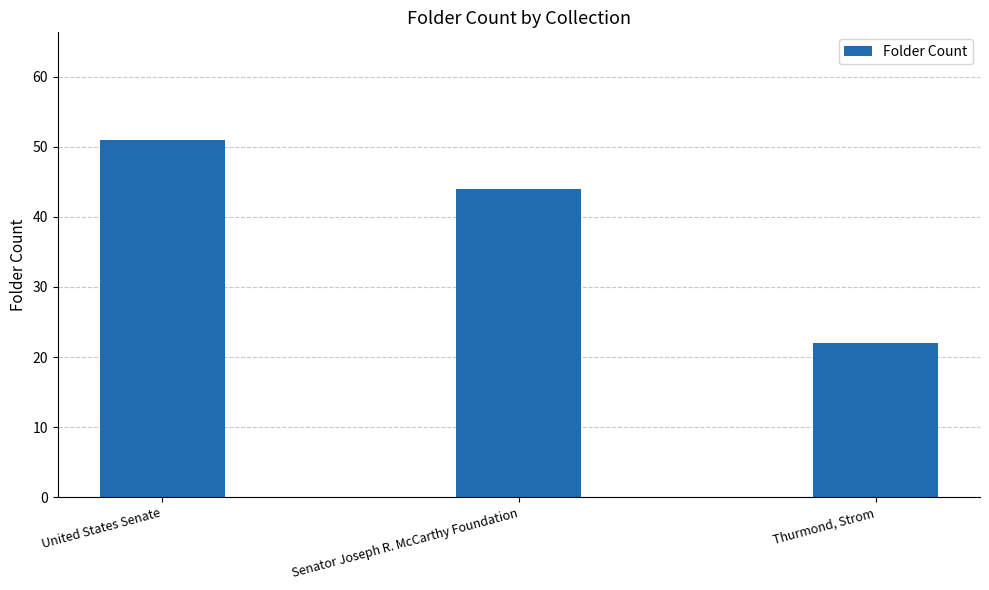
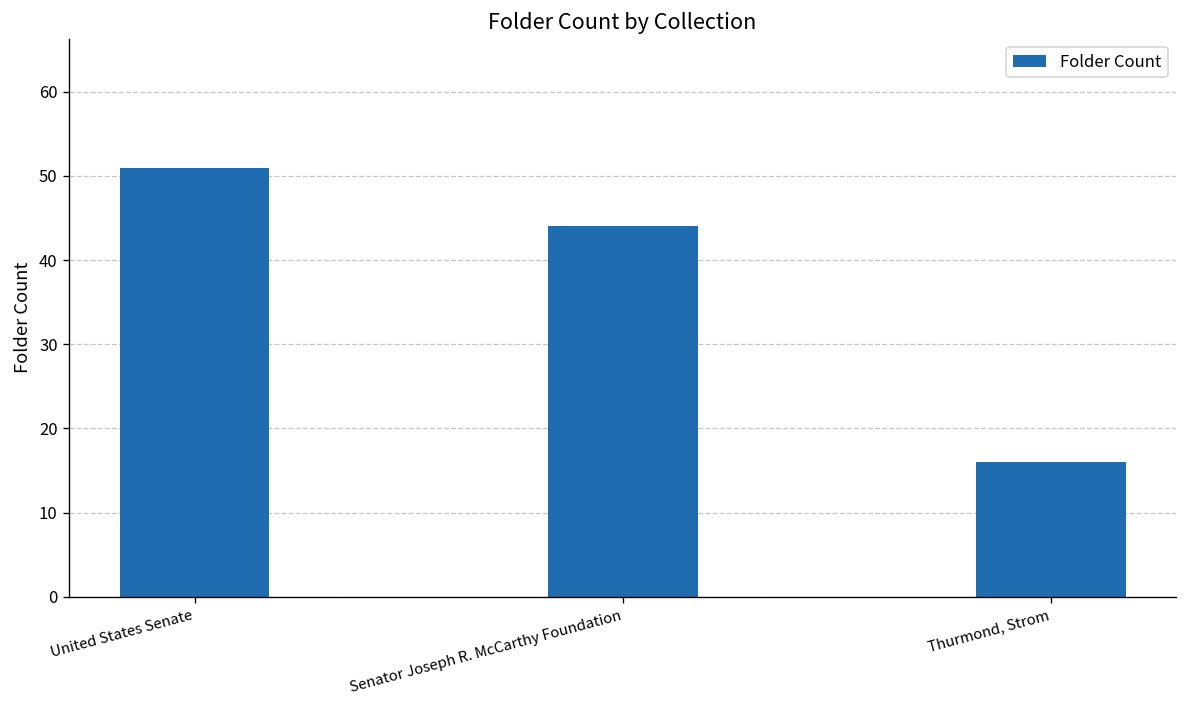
Thurmond, Strom: 22 -> 16
